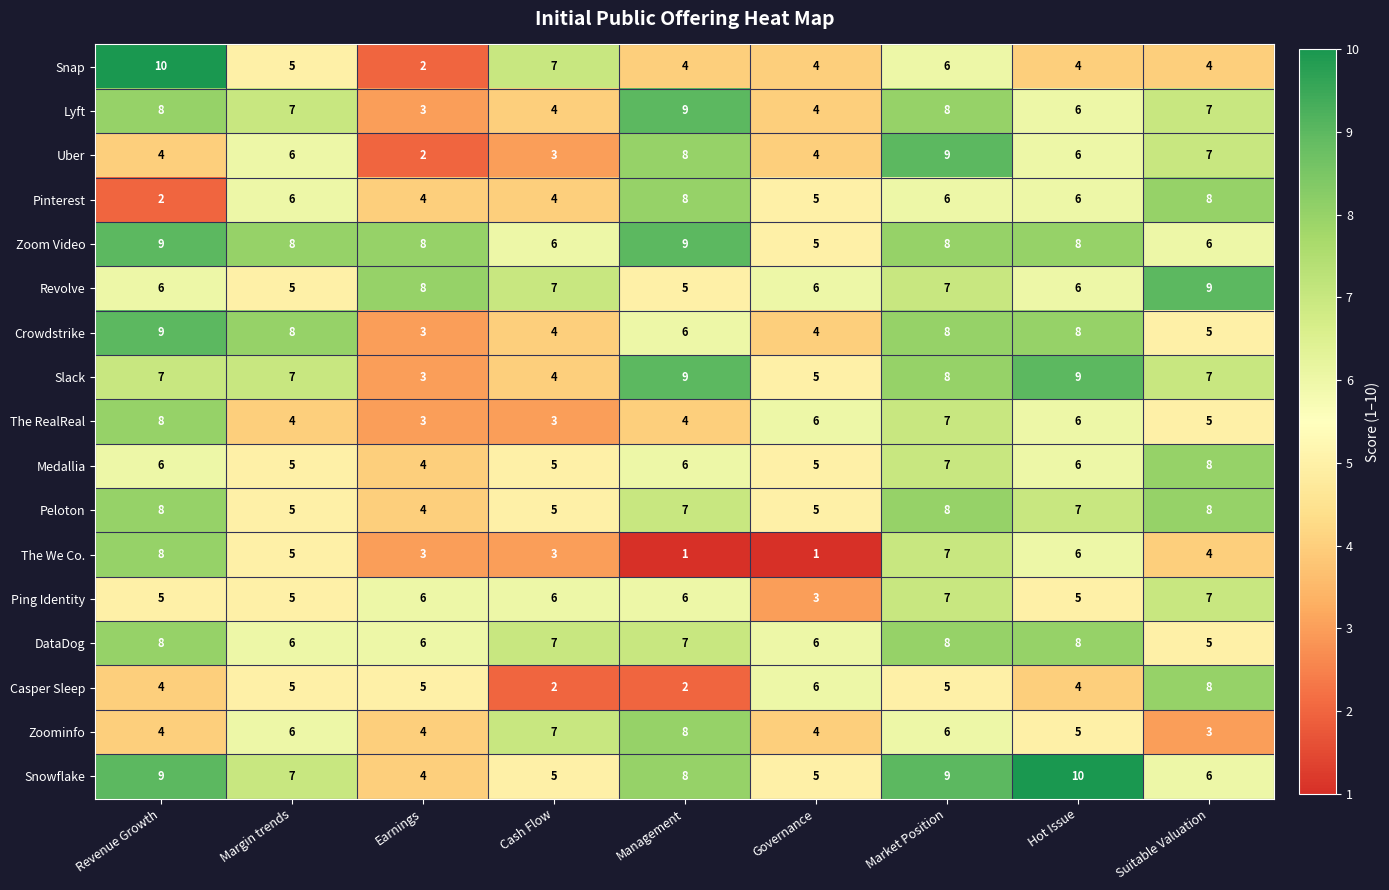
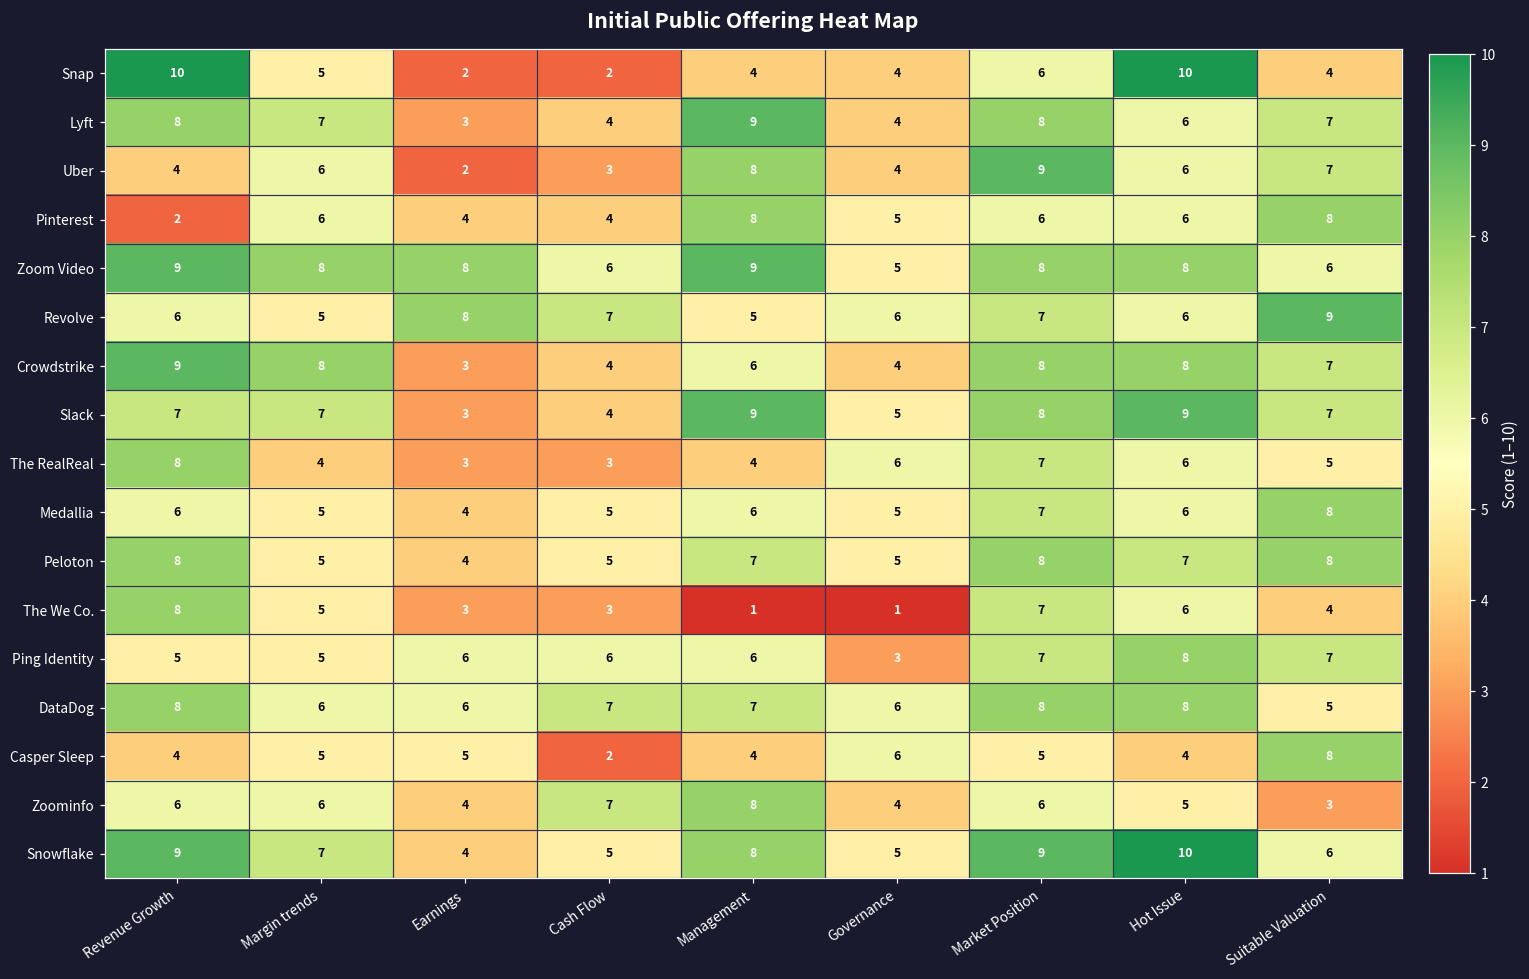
Snap, Cash Flow: 7 -> 2
Snap, Hot Issue: 4 -> 10
Crowdstrike, Suitable Valuation: 5 -> 7
Ping Identity, Hot Issue: 5 -> 8
Casper Sleep, Management: 2 -> 4
Zoominfo, Revenue Growth: 4 -> 6
